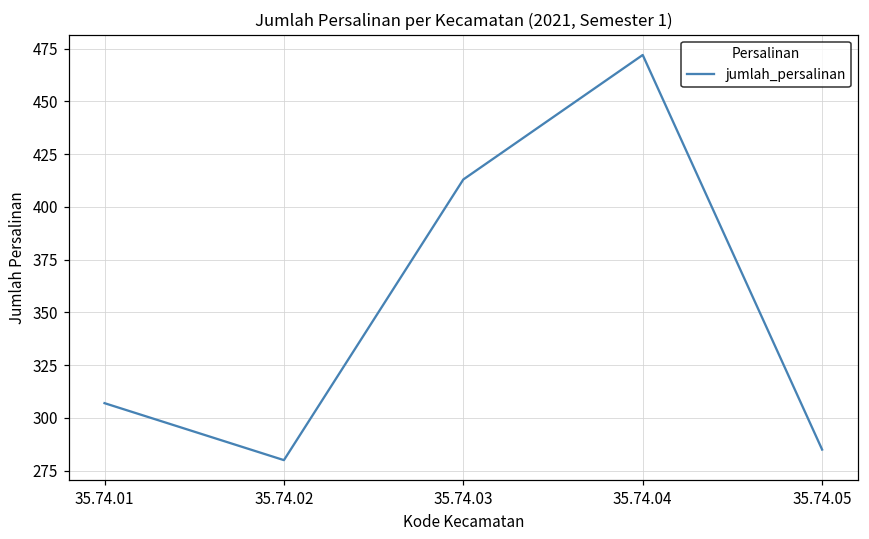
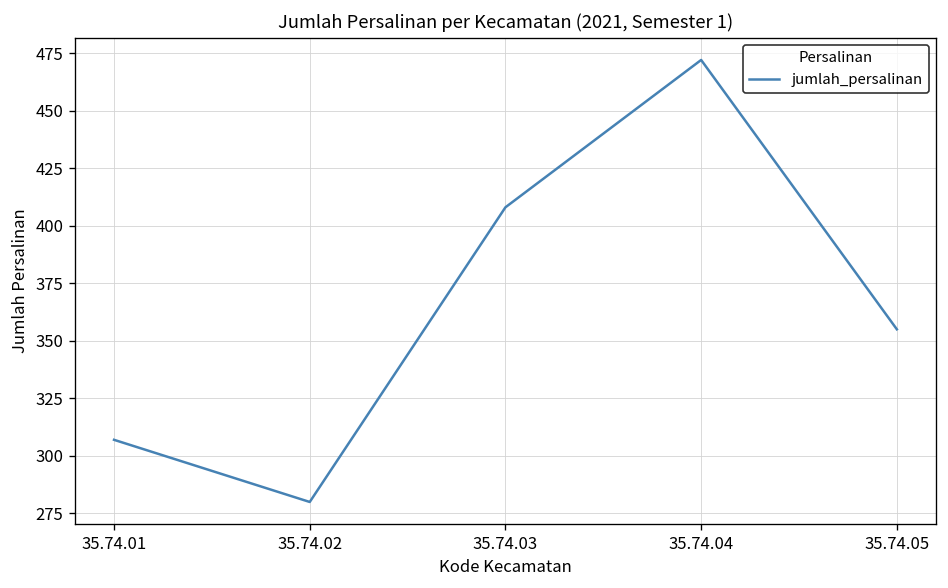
35.74.03: 413 -> 408
35.74.05: 285 -> 355
